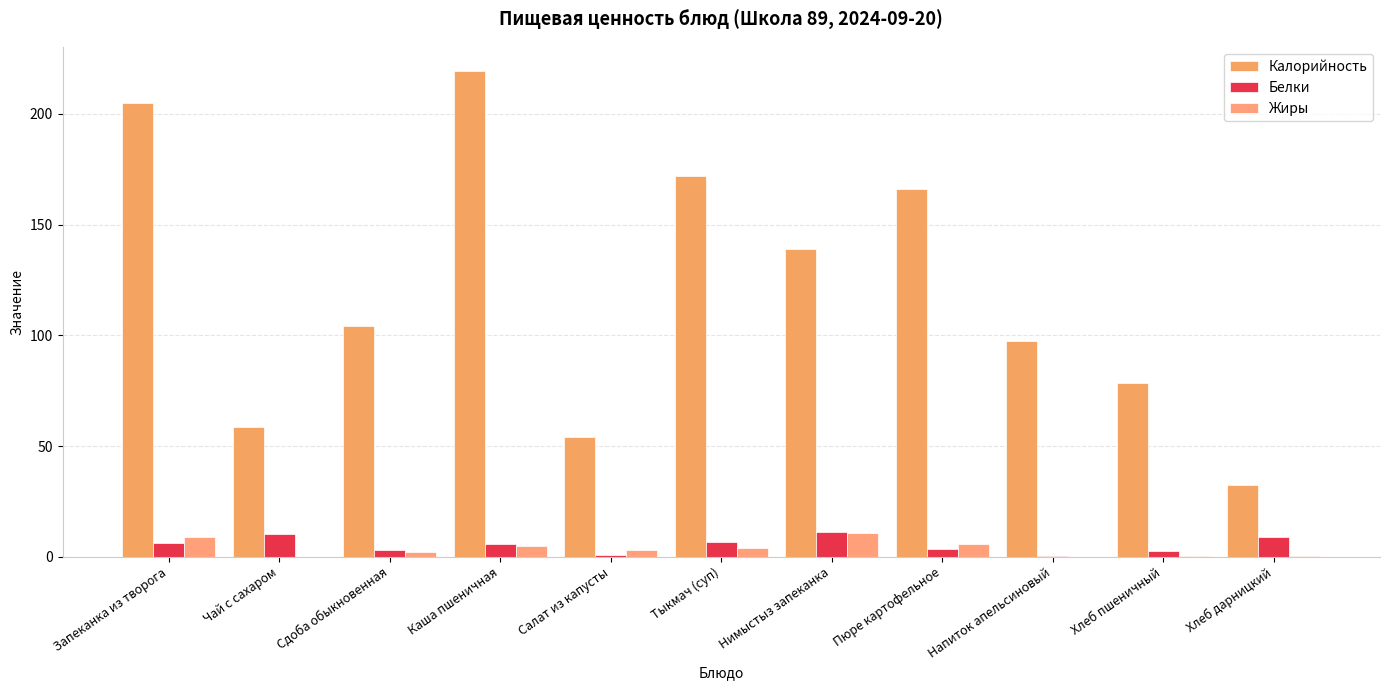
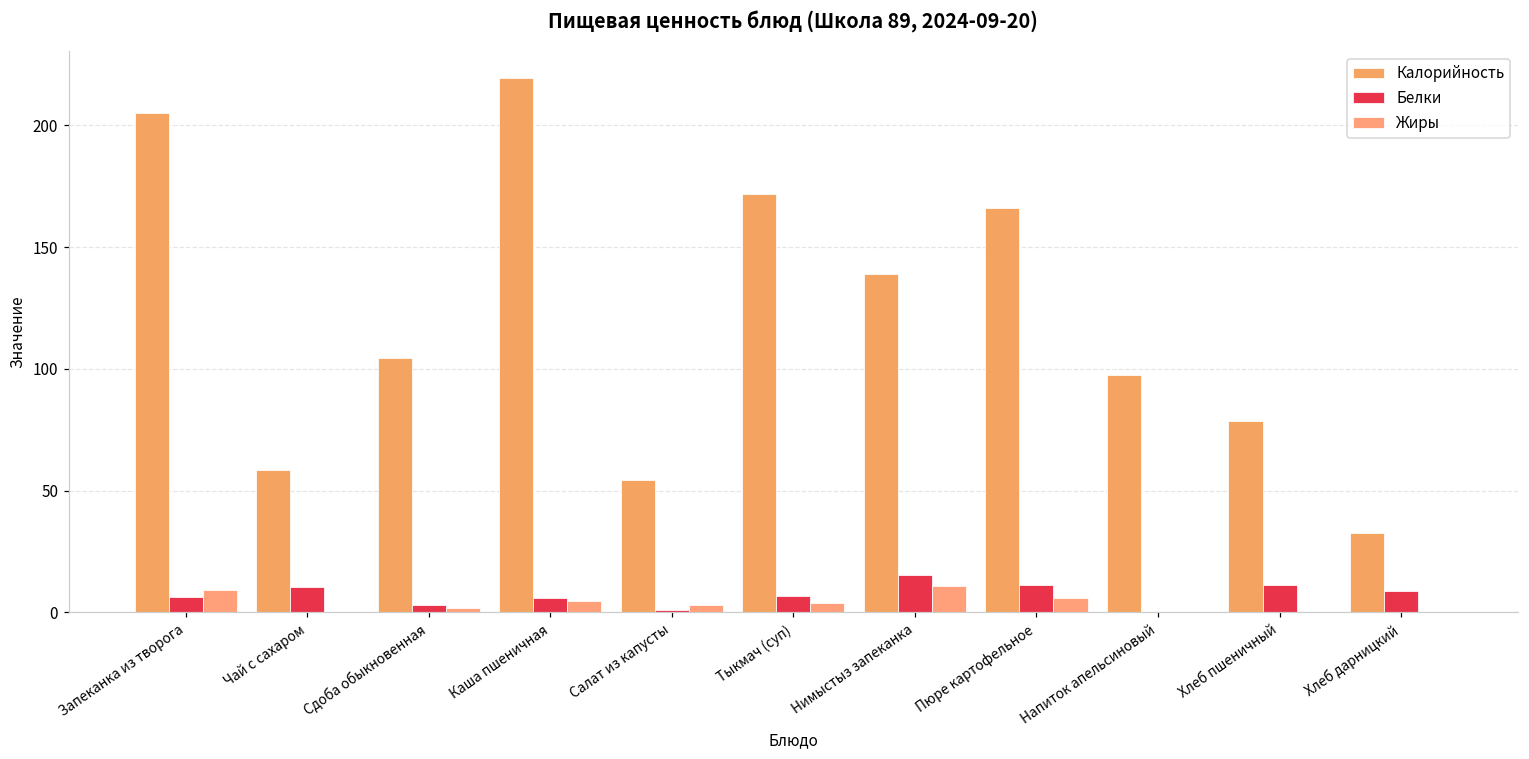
Белки, Нимыстыз запеканка: 11 -> 15
Белки, Пюре картофельное: 3 -> 11
Белки, Хлеб пшеничный: 3 -> 11
